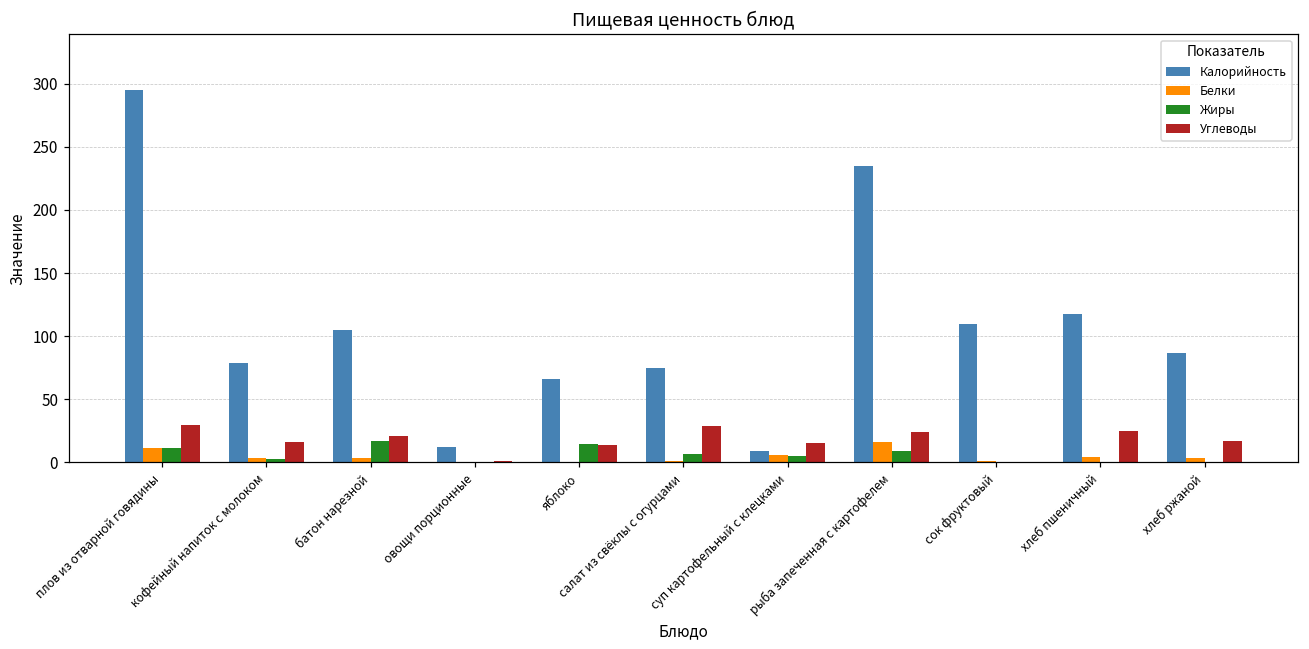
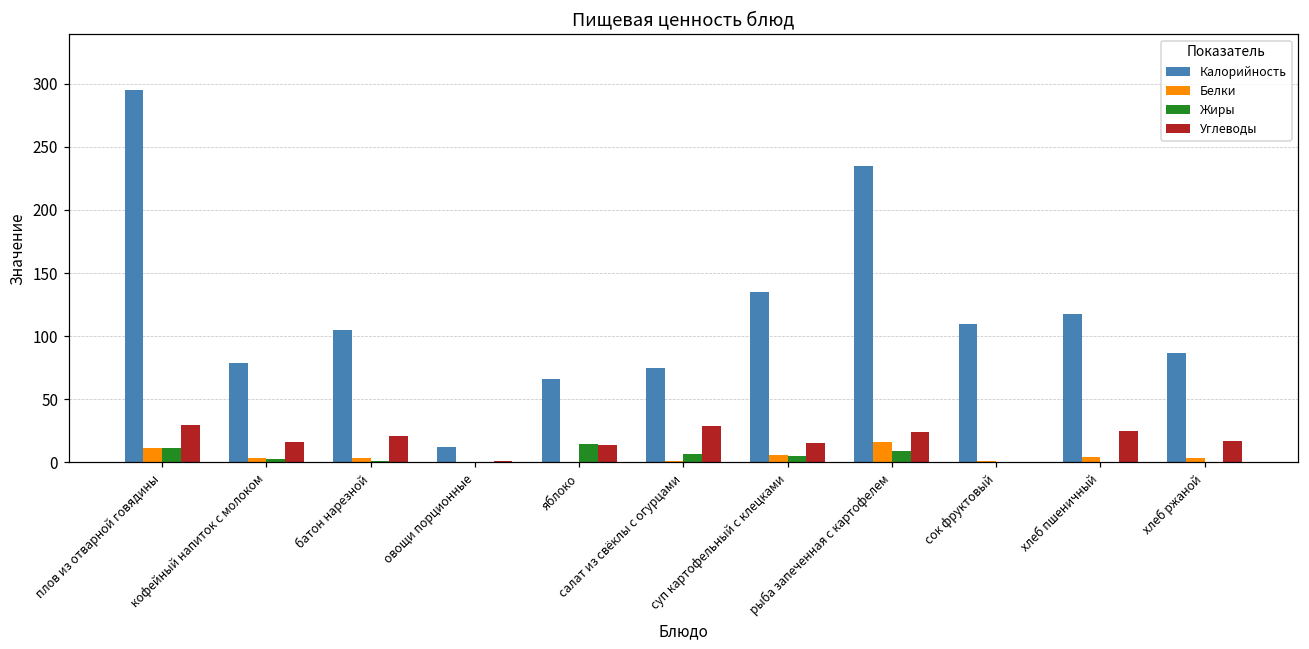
Жиры, батон нарезной: 17 -> 1
Калорийность, суп картофельный с клецками: 9 -> 135
